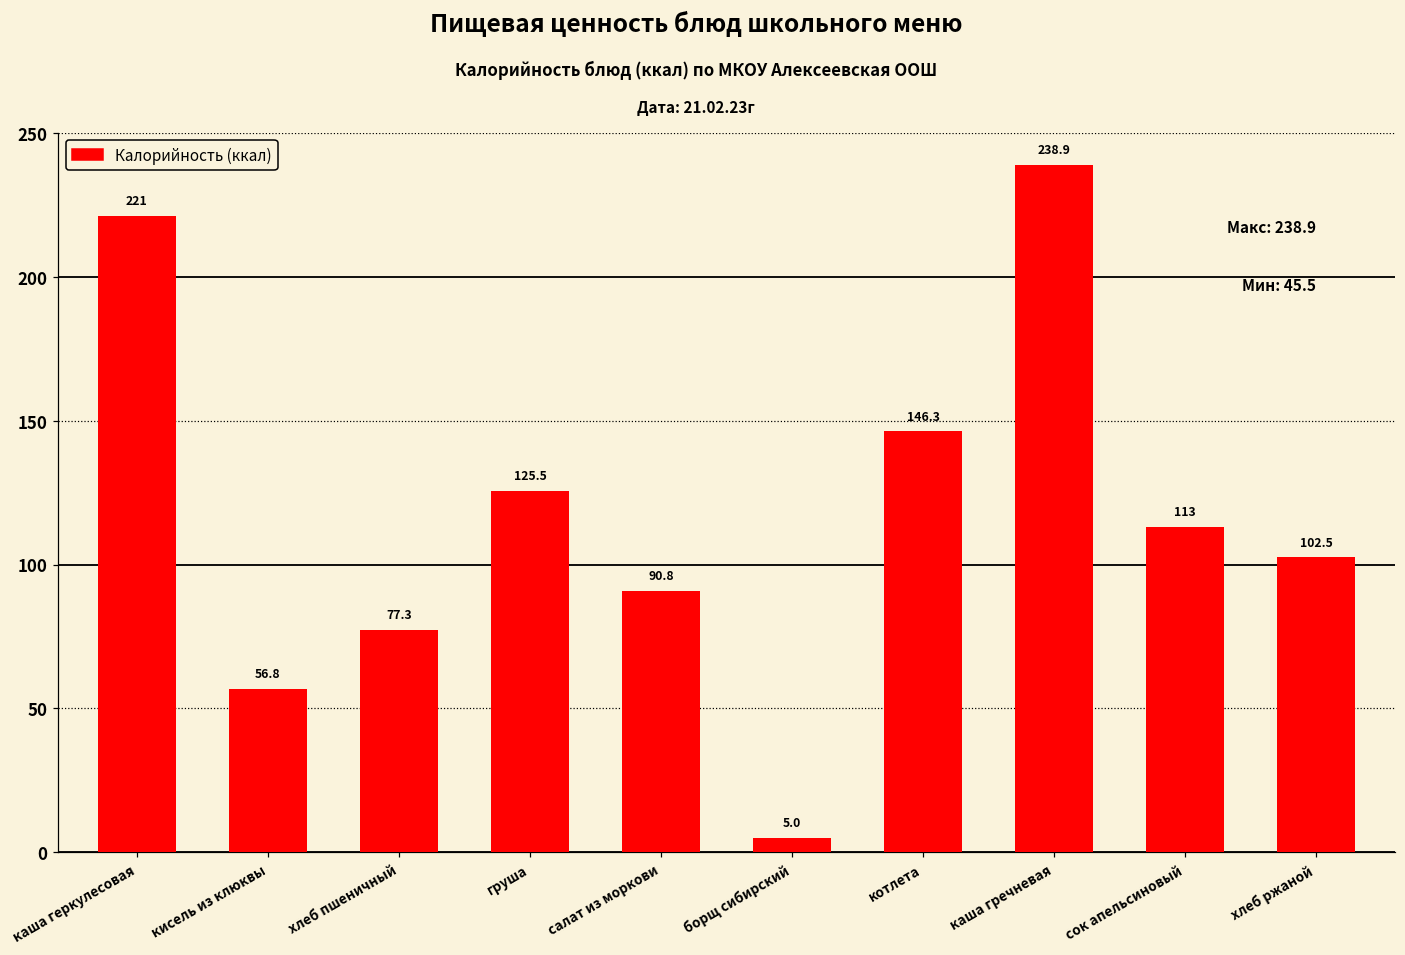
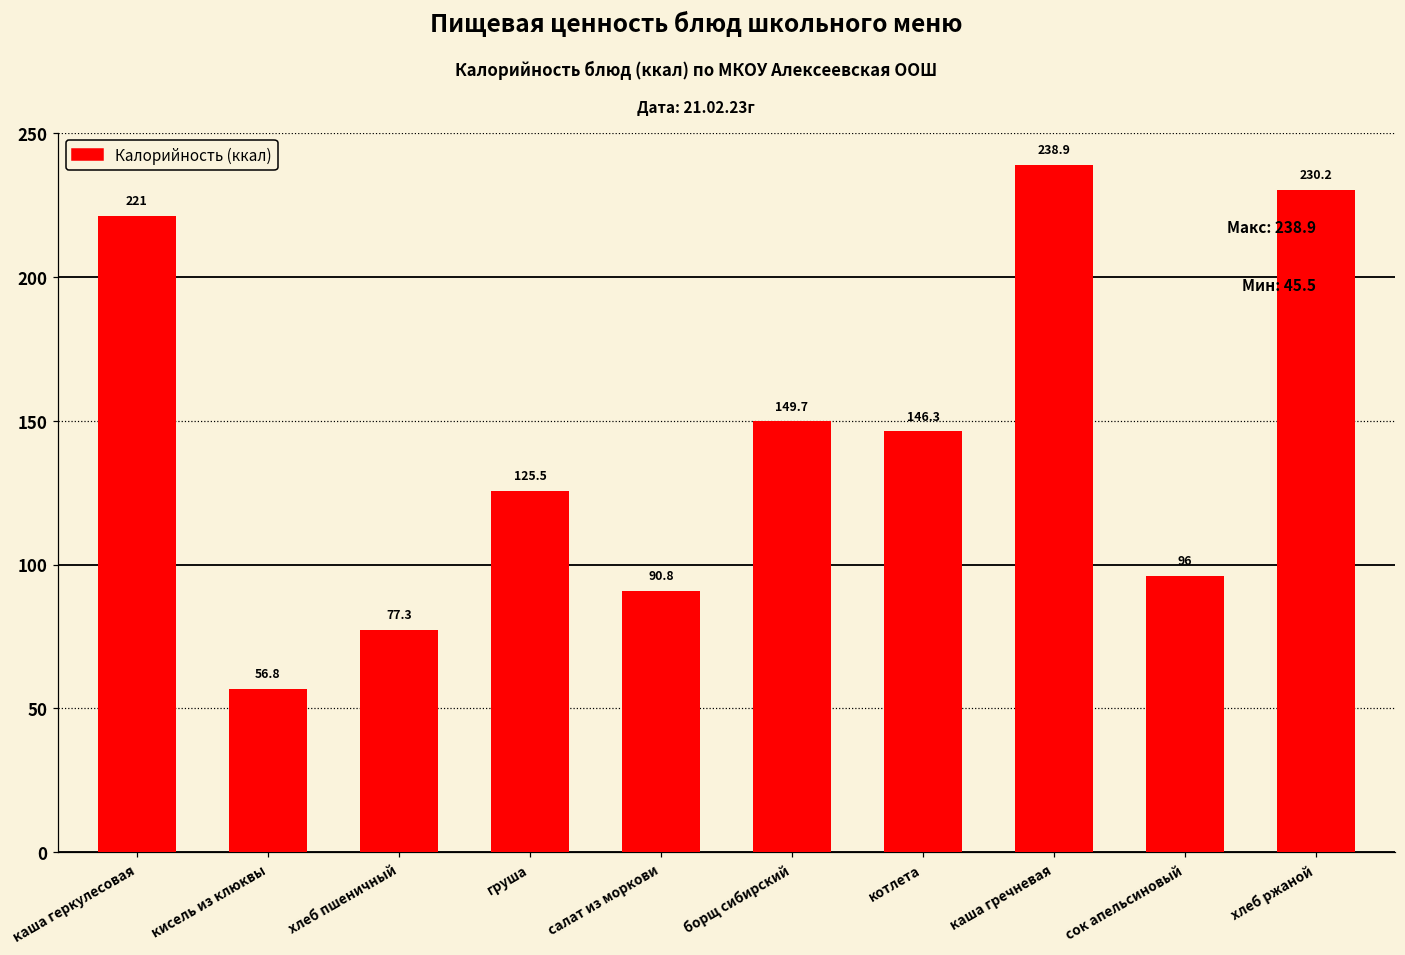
борщ сибирский: 5.0 -> 149.7
сок апельсиновый: 113 -> 96
хлеб ржаной: 102.5 -> 230.2
